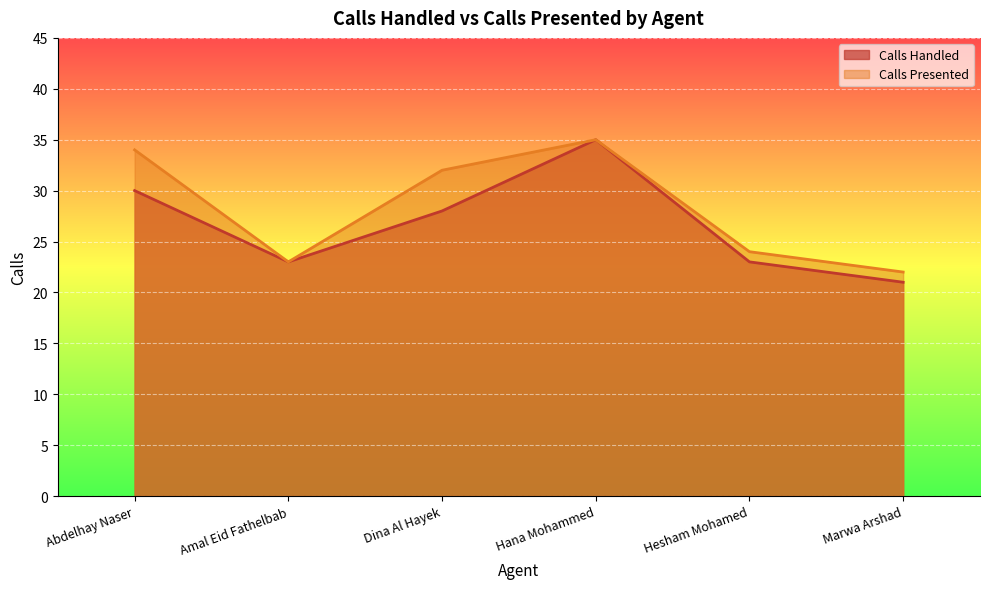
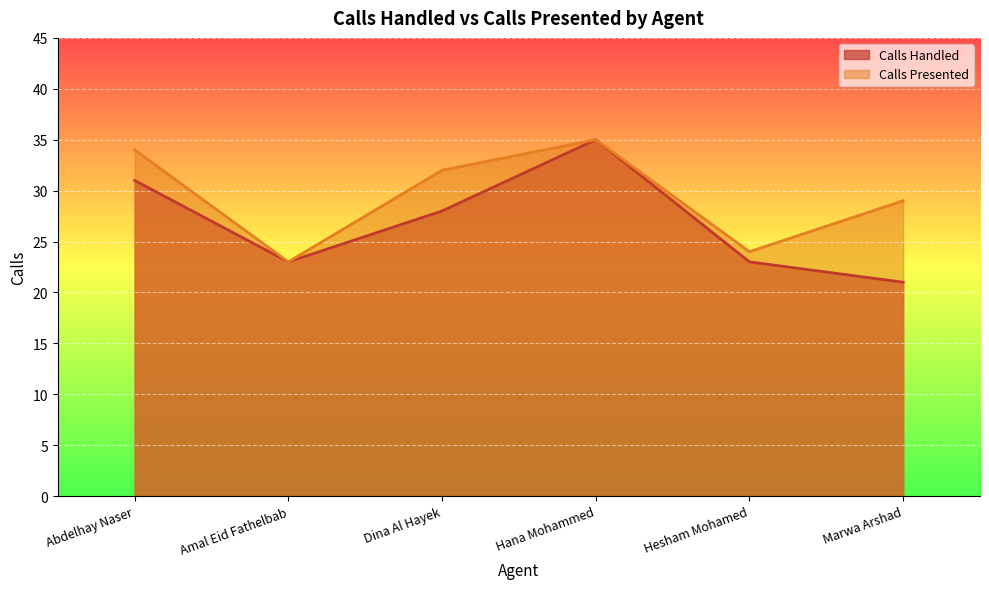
Calls Handled, Abdelhay Naser: 30 -> 31
Calls Presented, Marwa Arshad: 22 -> 29
